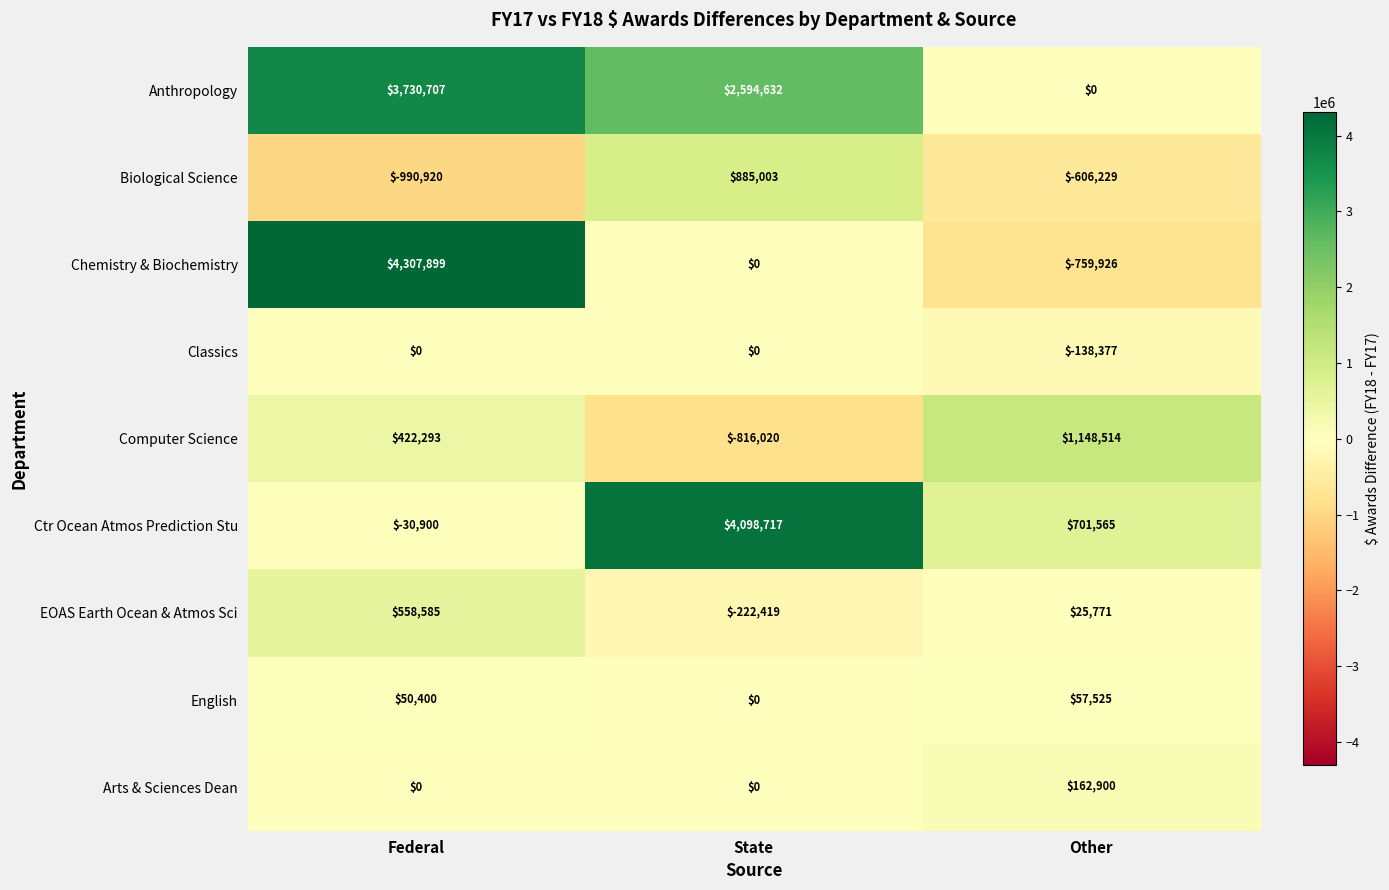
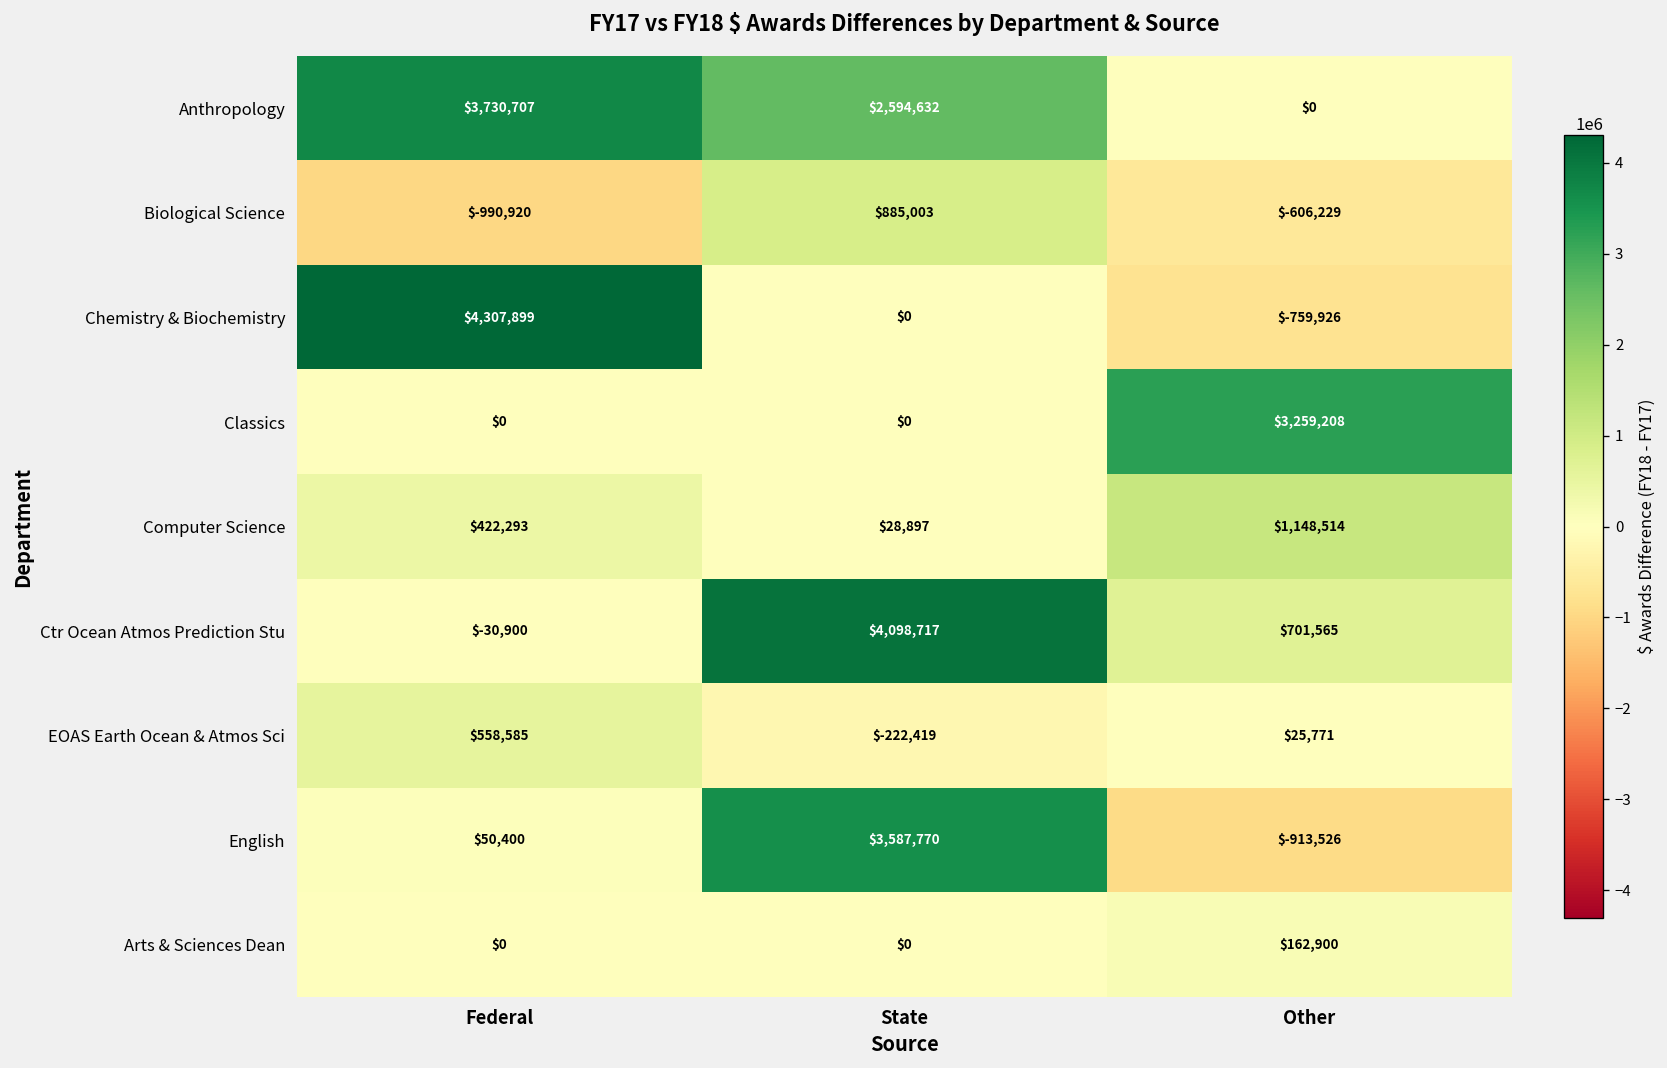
Classics, Other: $-138,377 -> $3,259,208
Computer Science, State: $-816,020 -> $28,897
English, State: $0 -> $3,587,770
English, Other: $57,525 -> $-913,526
